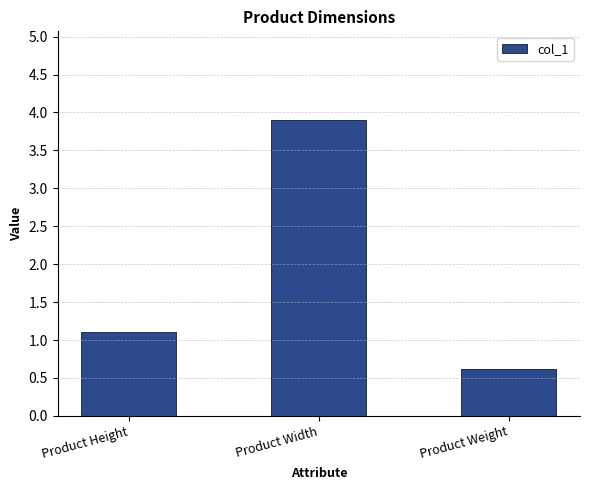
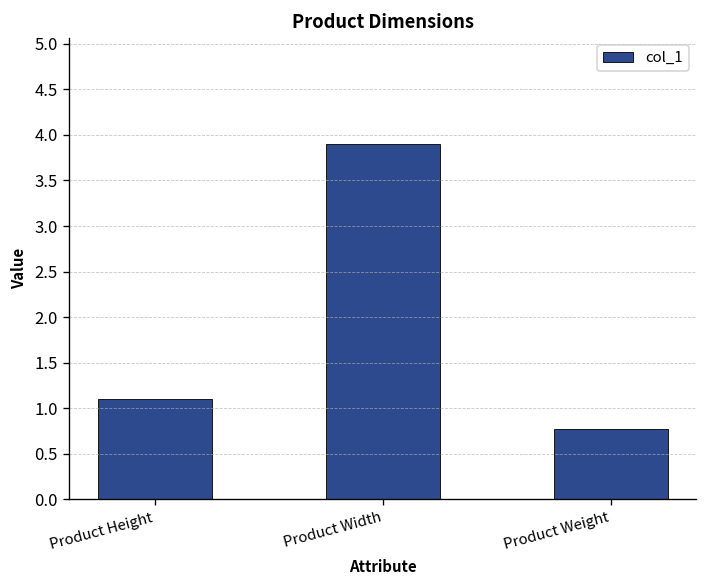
Product Weight: 0.6 -> 0.8
